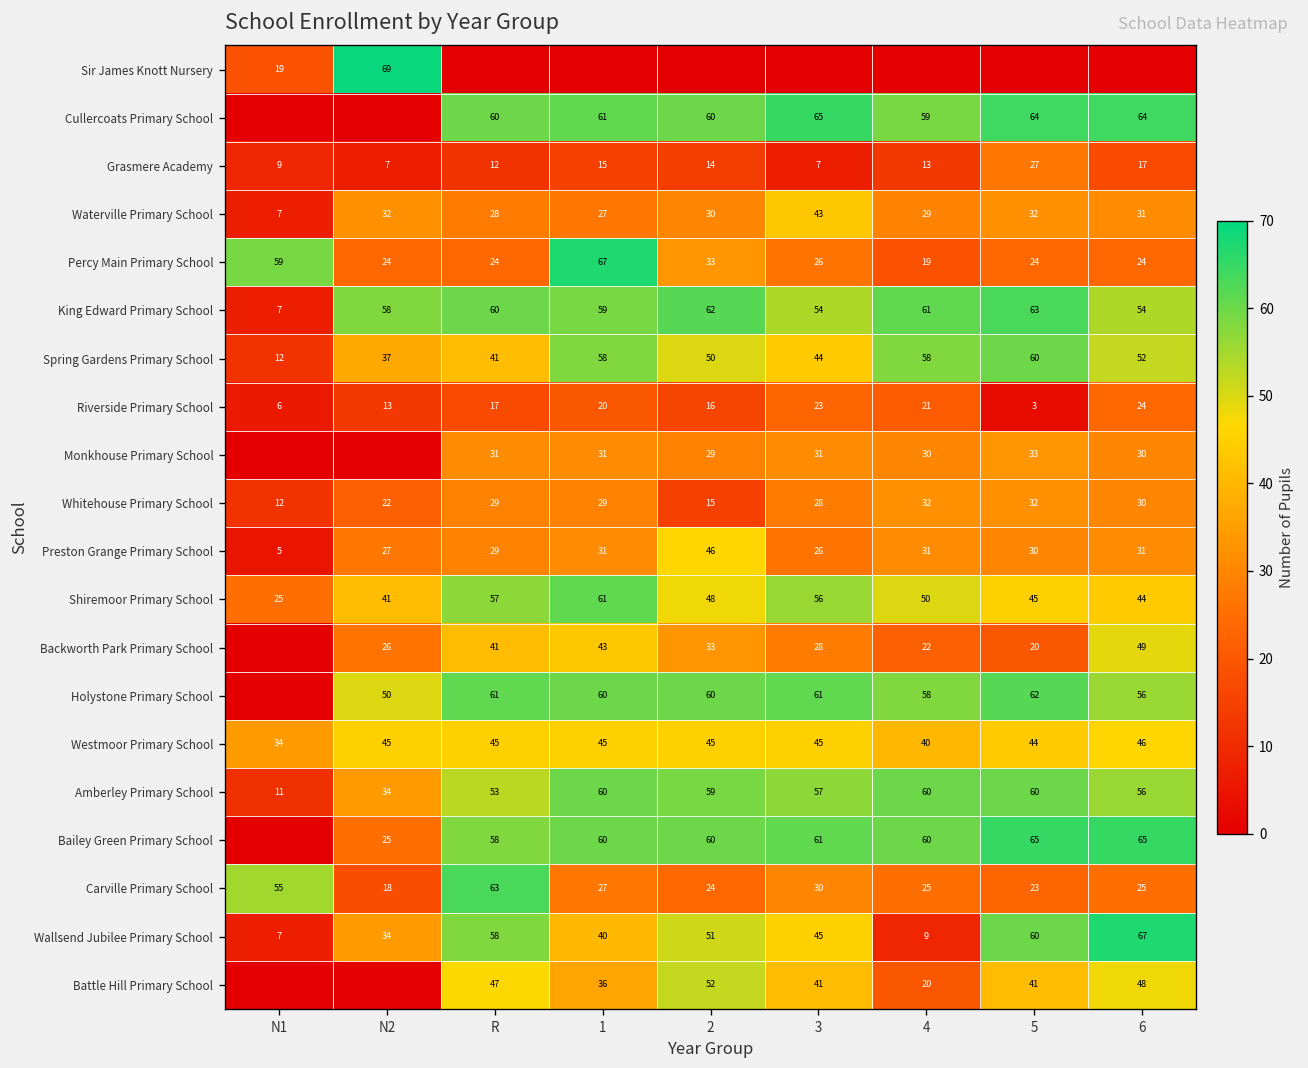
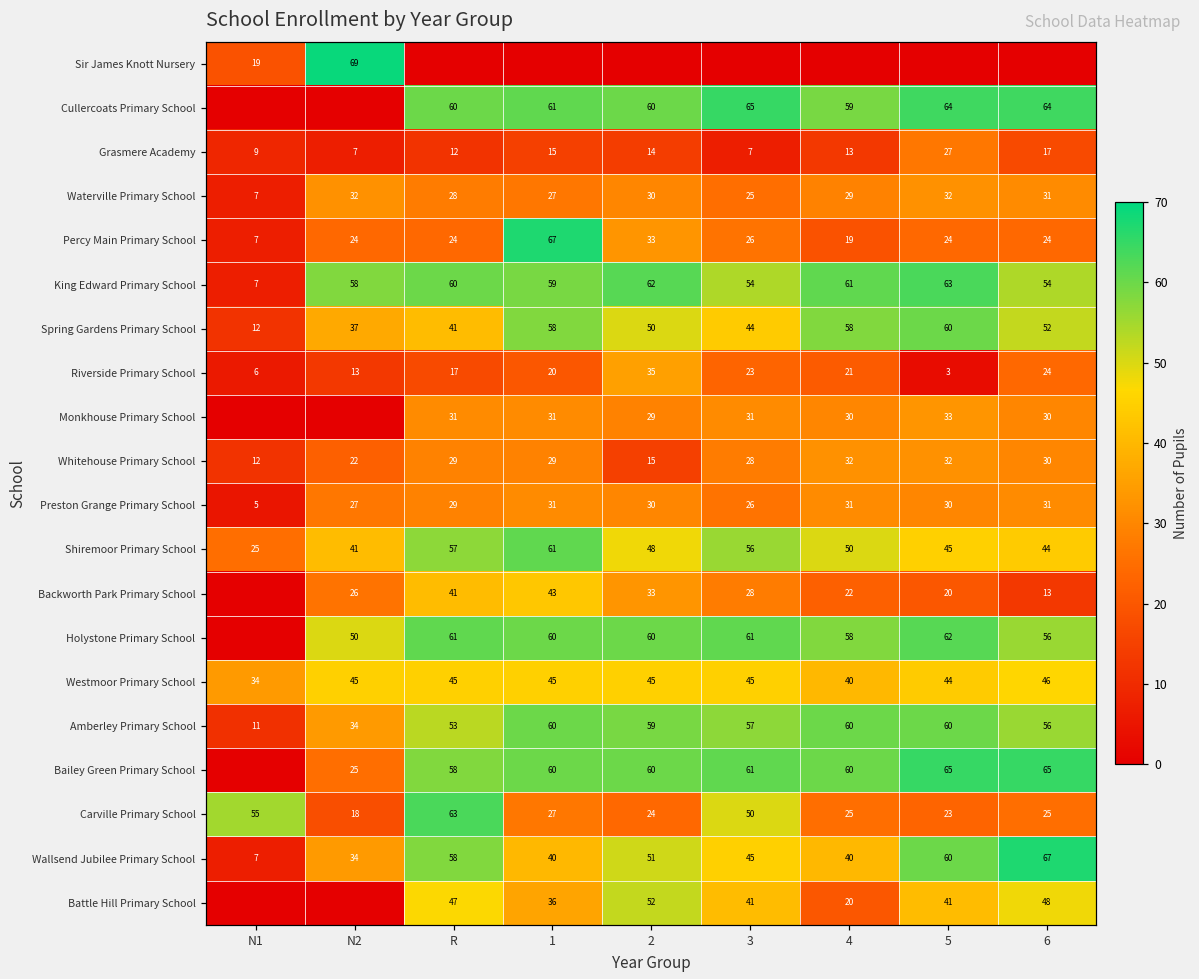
Waterville Primary School, 3: 43 -> 25
Percy Main Primary School, N1: 59 -> 7
Riverside Primary School, 2: 16 -> 35
Preston Grange Primary School, 2: 46 -> 30
Backworth Park Primary School, 6: 49 -> 13
Carville Primary School, 3: 30 -> 50
Wallsend Jubilee Primary School, 4: 9 -> 40
